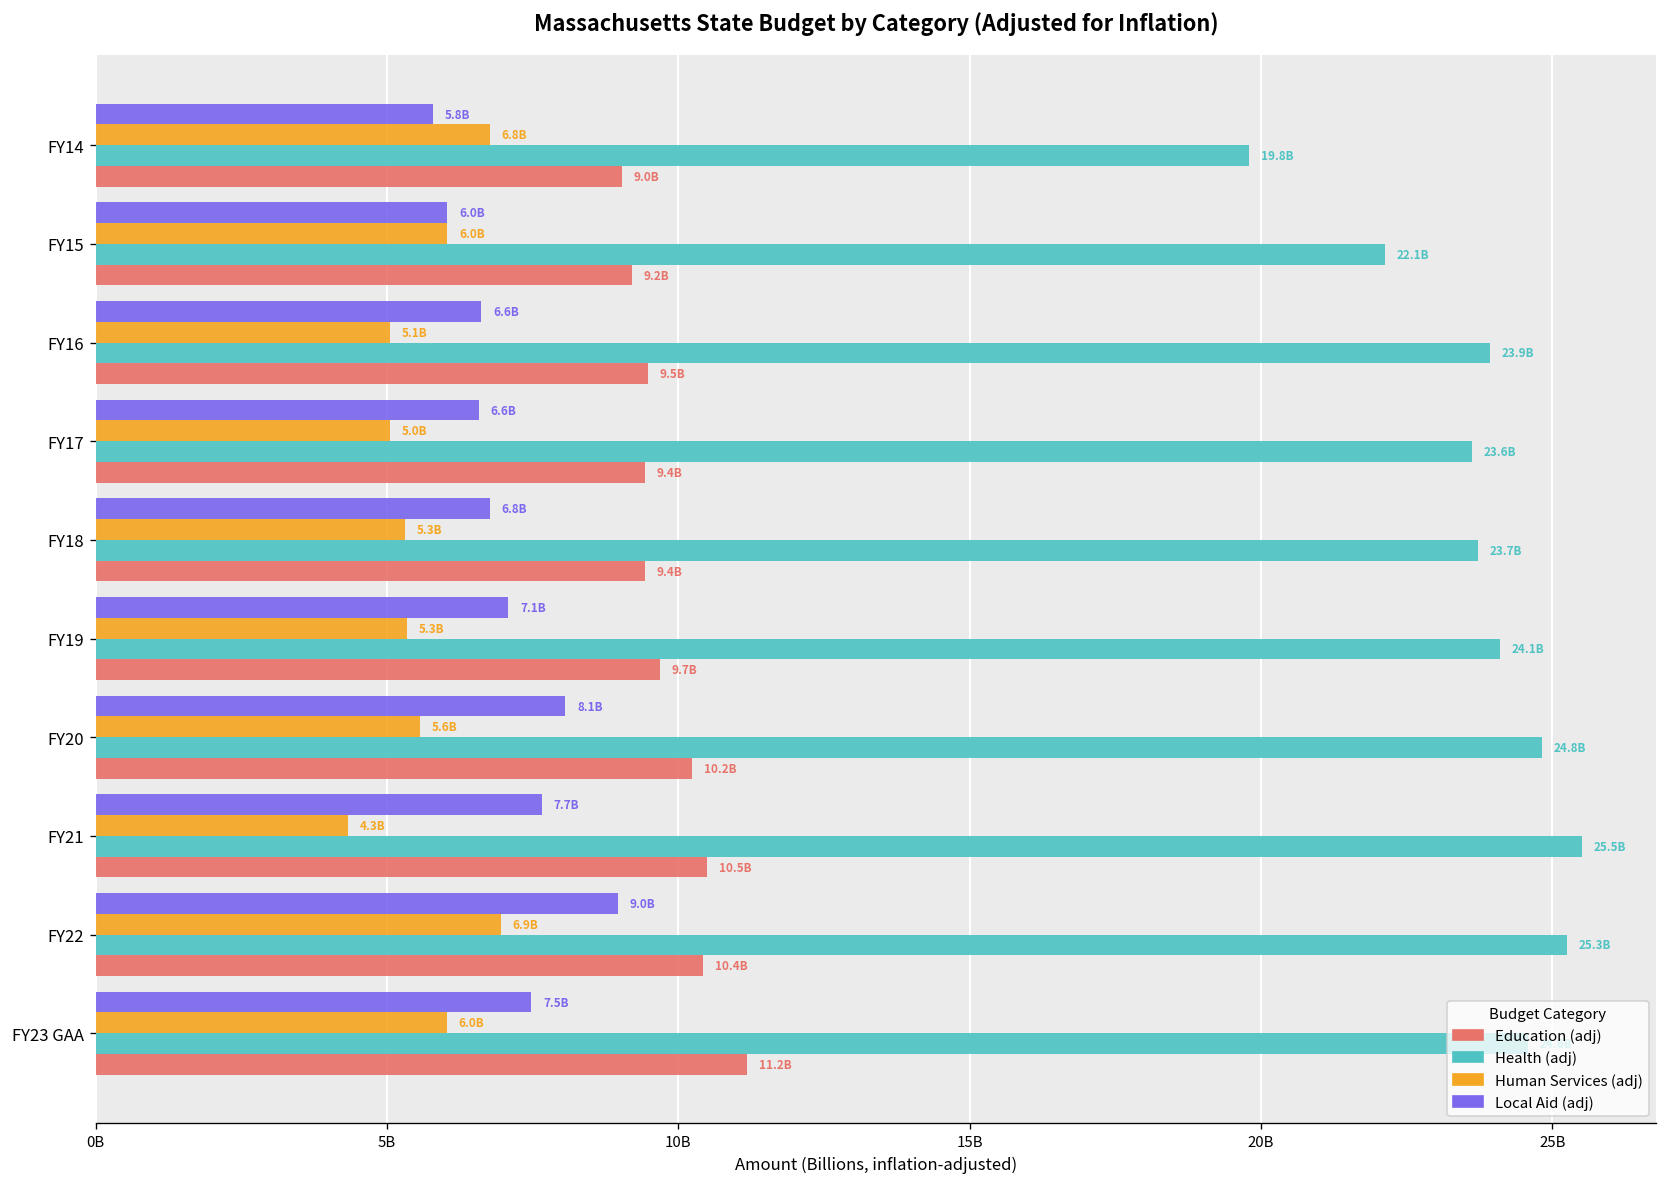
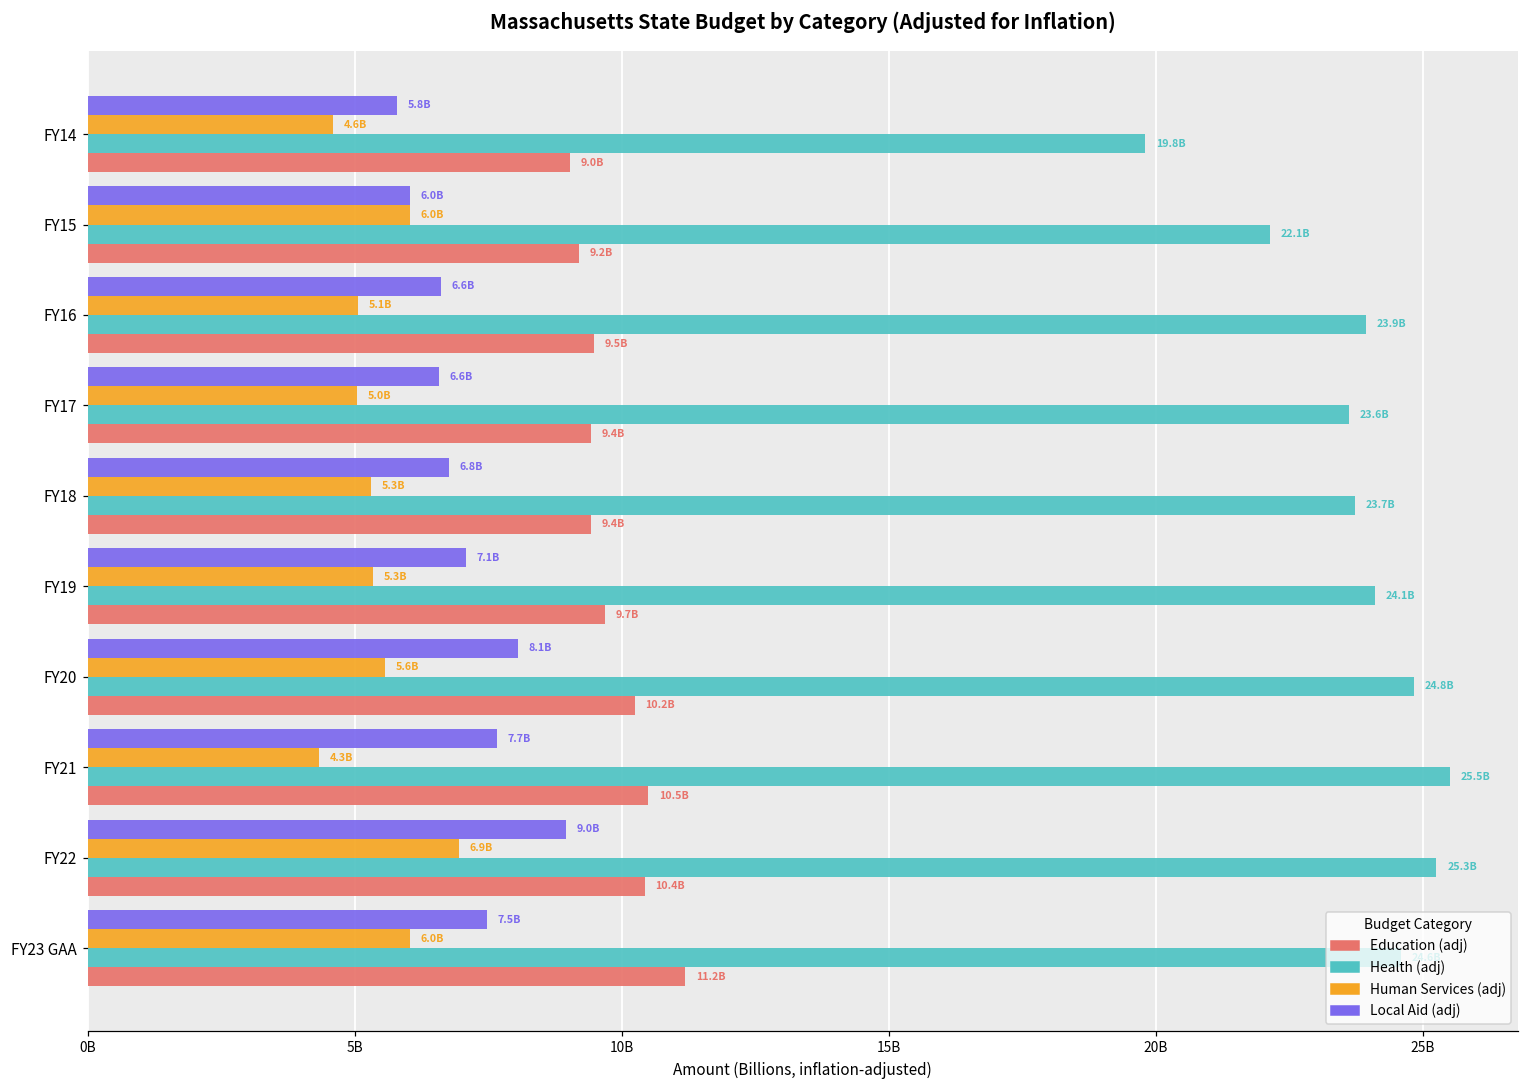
Human Services (adj), FY14: 6.8B -> 4.6B
